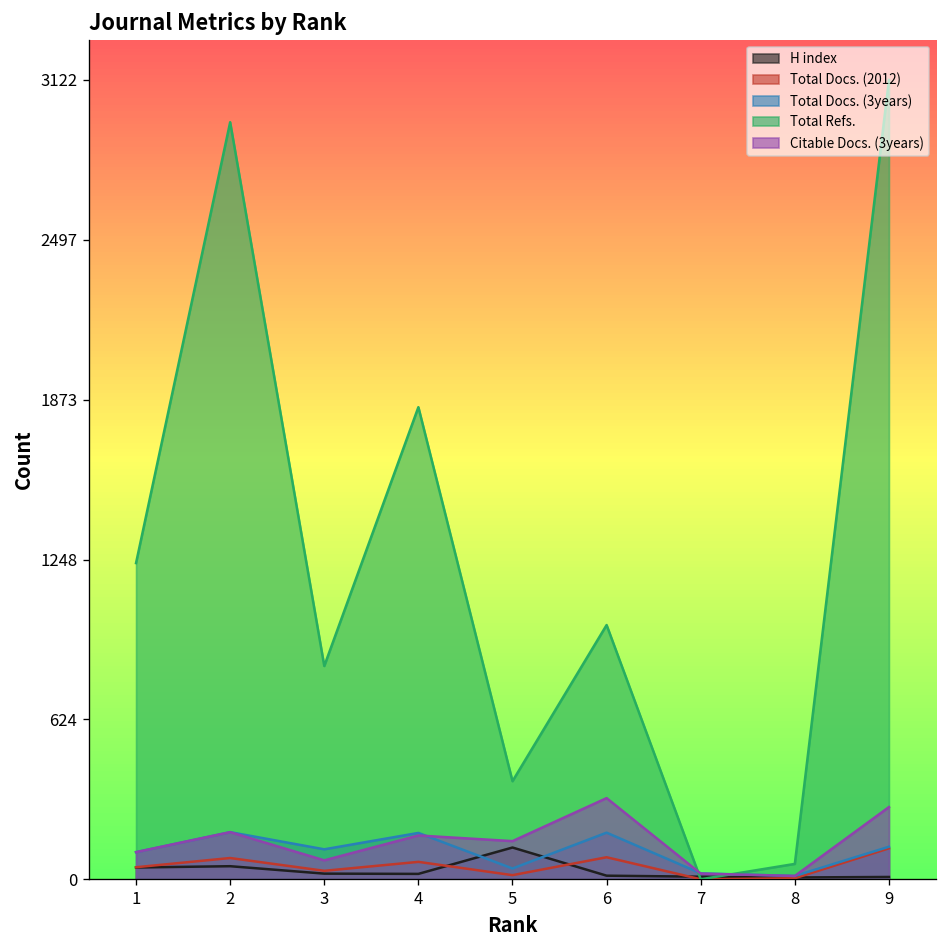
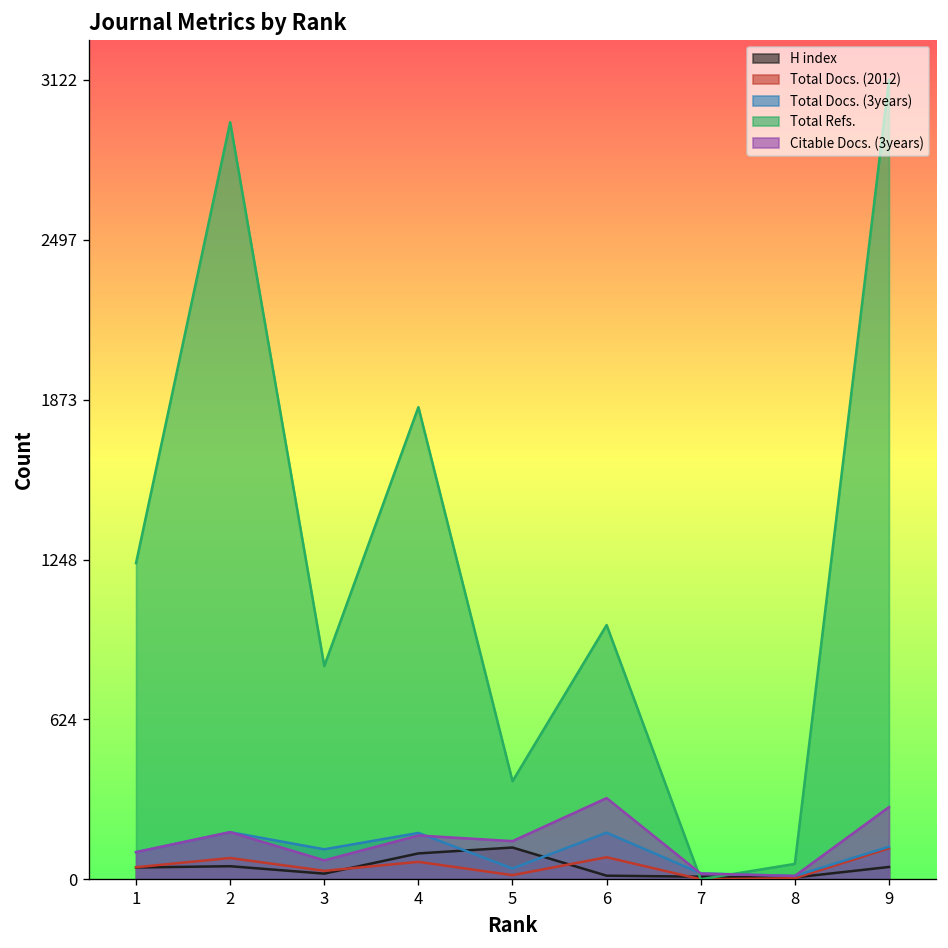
H index, 4: 20 -> 100
H index, 9: 10 -> 50
